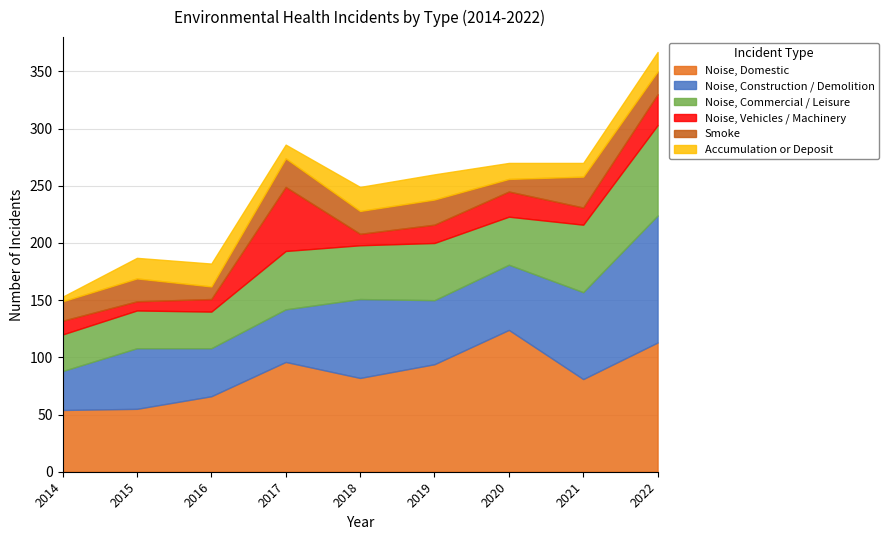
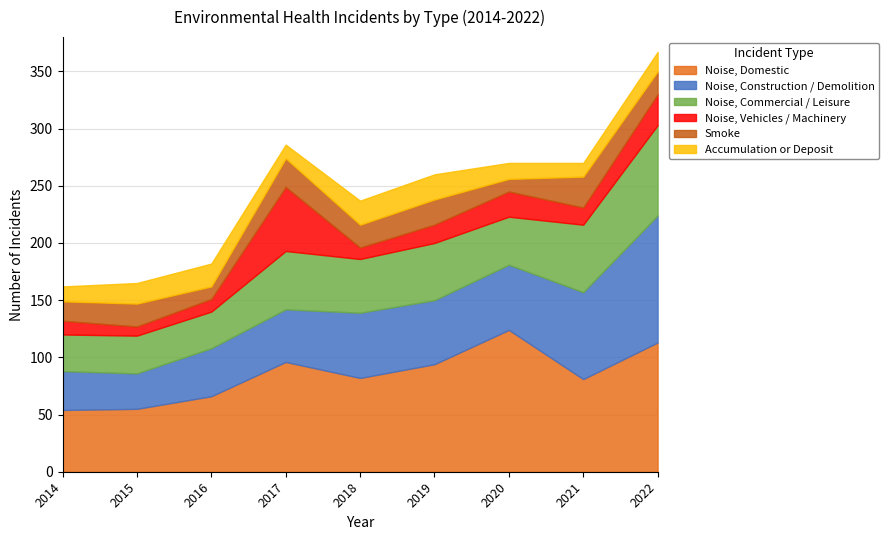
Accumulation or Deposit, 2014: 4 -> 13
Noise, Construction / Demolition, 2015: 53 -> 31
Noise, Construction / Demolition, 2018: 69 -> 57
